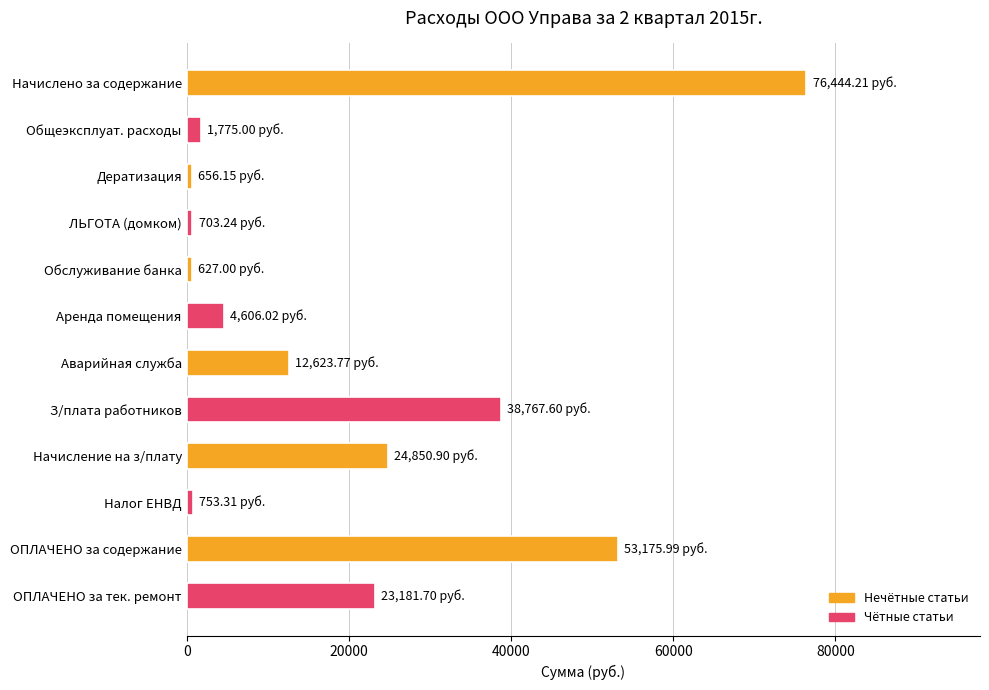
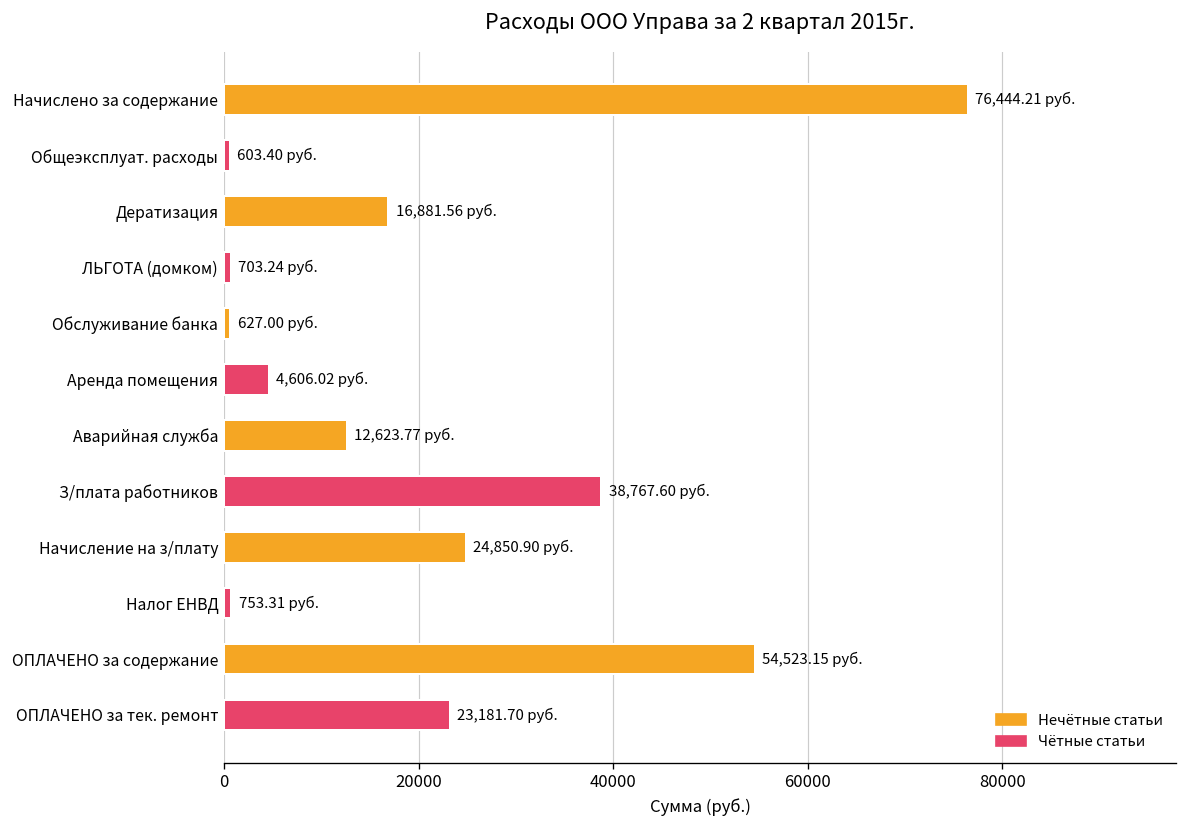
Общеэксплуат. расходы: 1,775.00 -> 603.40
Дератизация: 656.15 -> 16,881.56
ОПЛАЧЕНО за содержание: 53,175.99 -> 54,523.15
